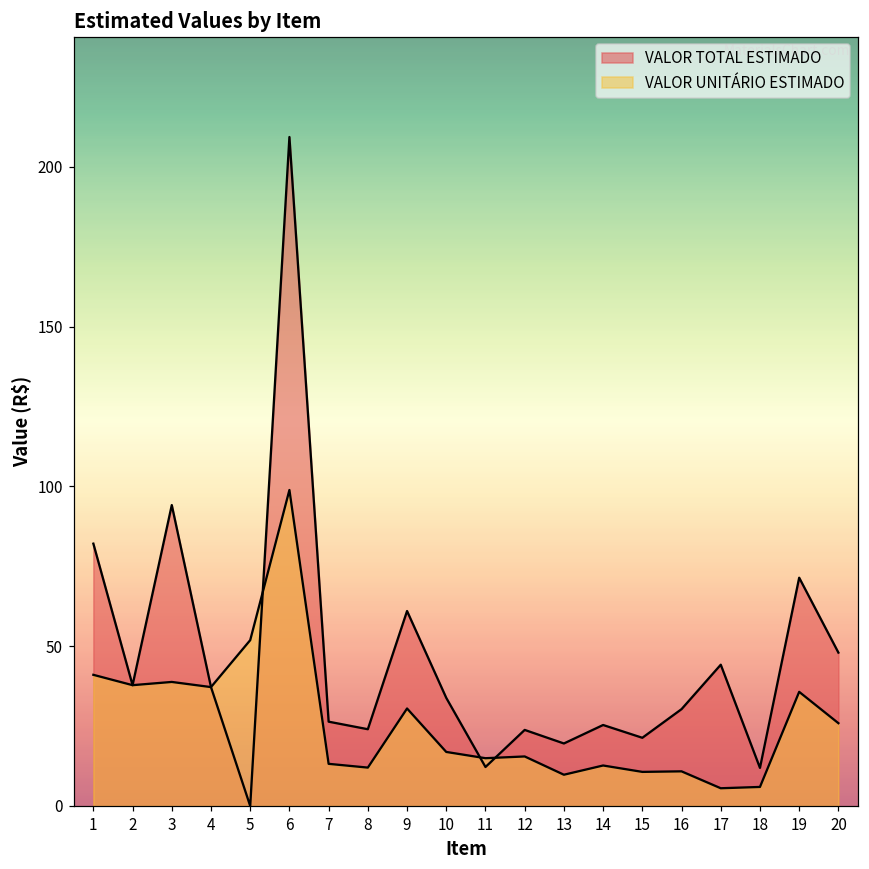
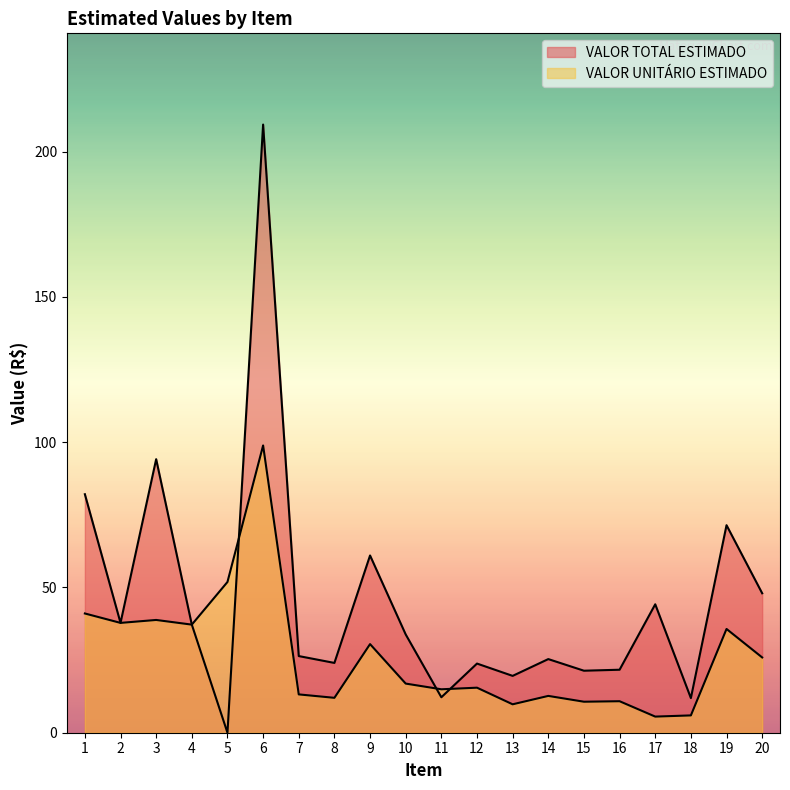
VALOR TOTAL ESTIMADO, 16: 30 -> 22
